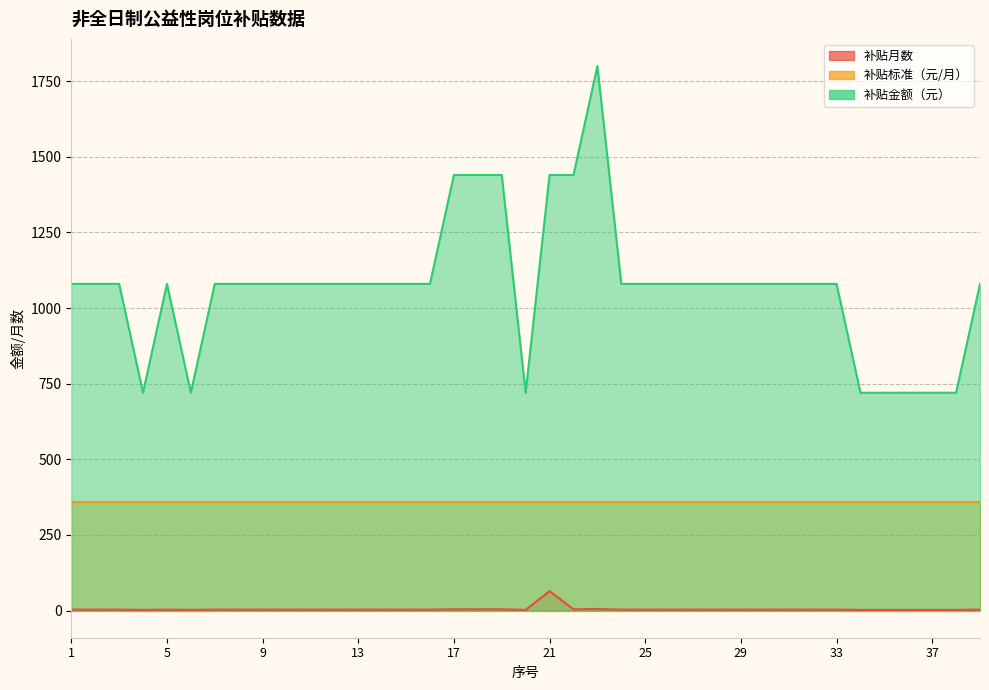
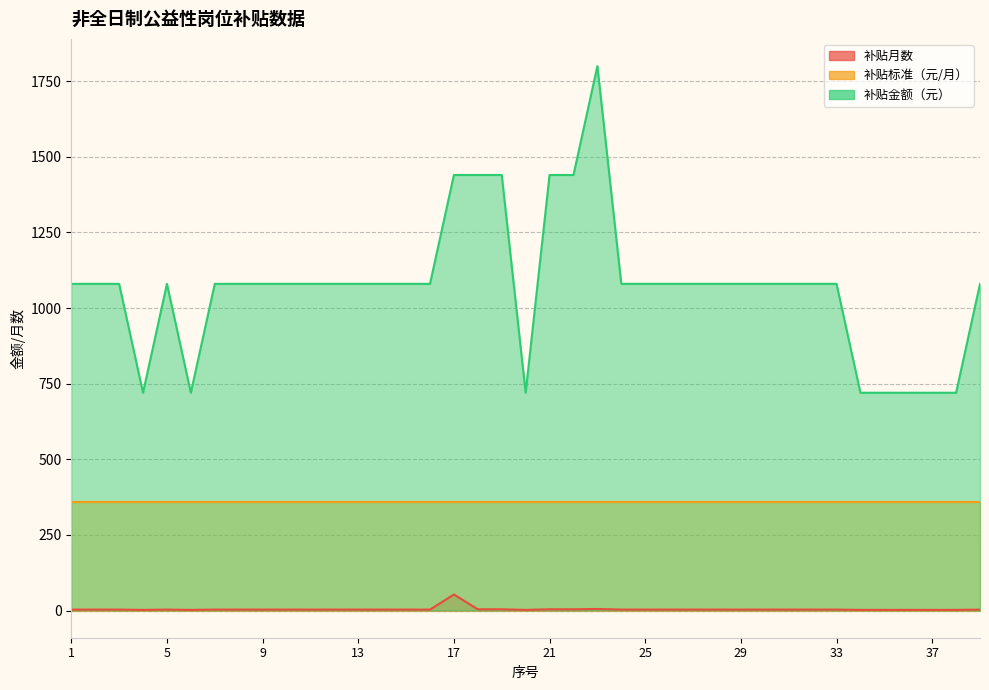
补贴月数, 17: 0 -> 50
补贴月数, 21: 60 -> 0
